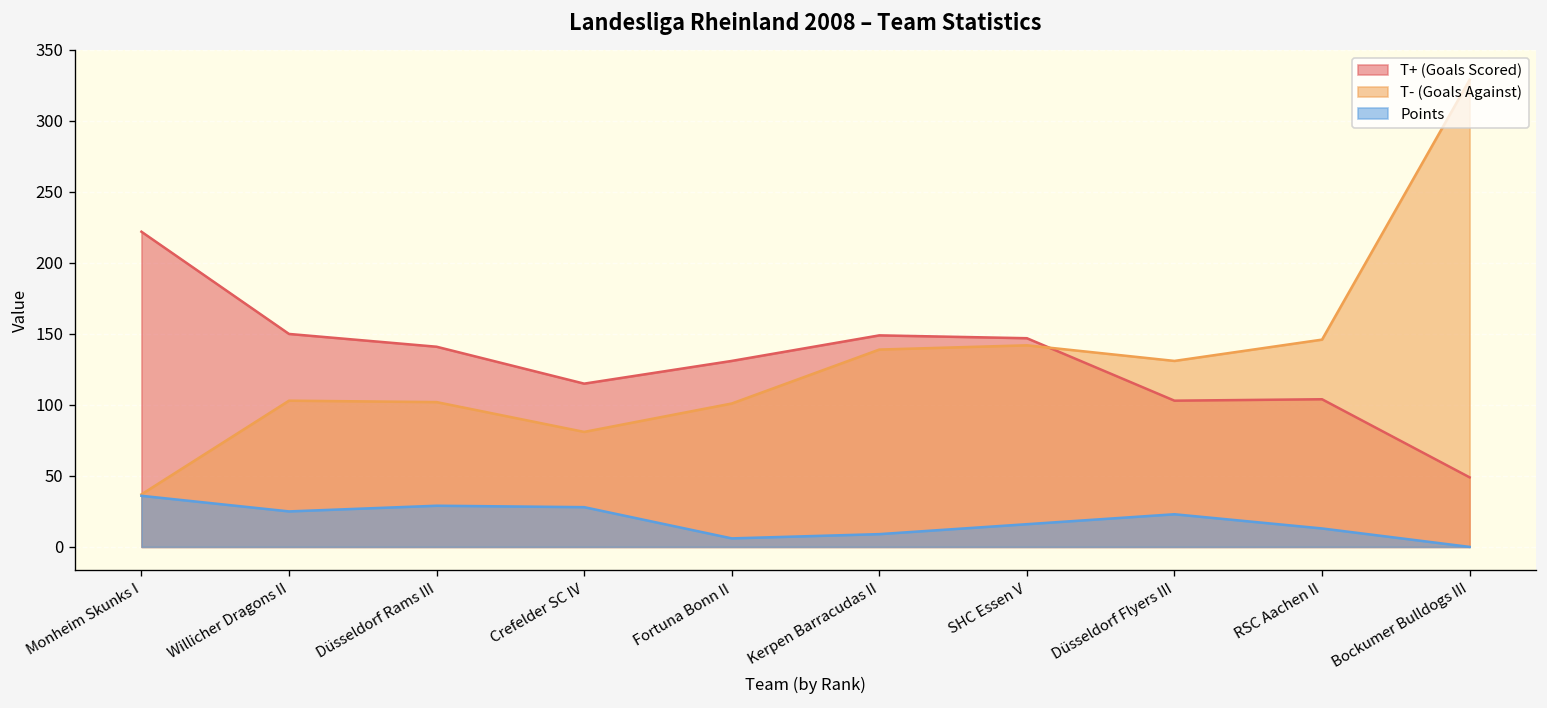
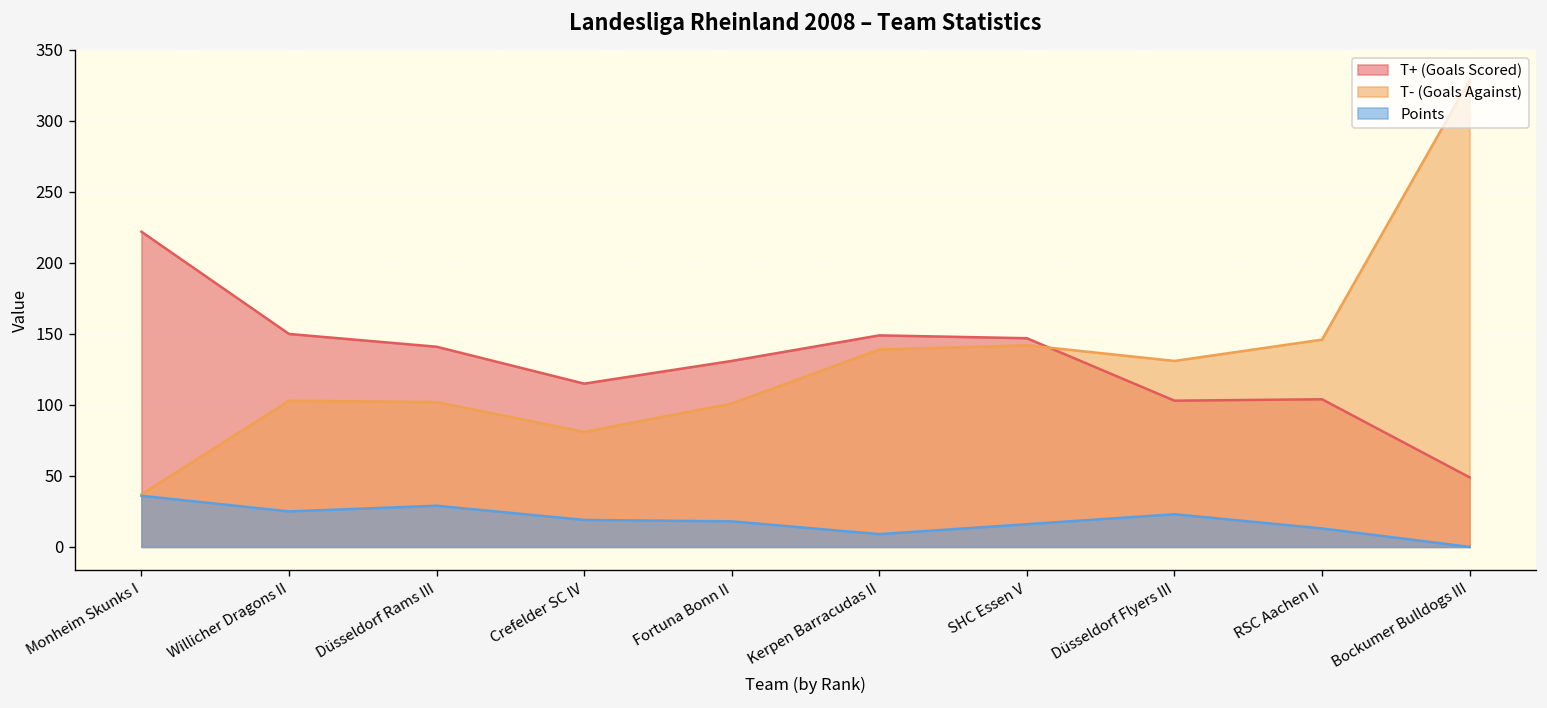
Points, Crefelder SC IV: 28 -> 19
Points, Fortuna Bonn II: 6 -> 18
